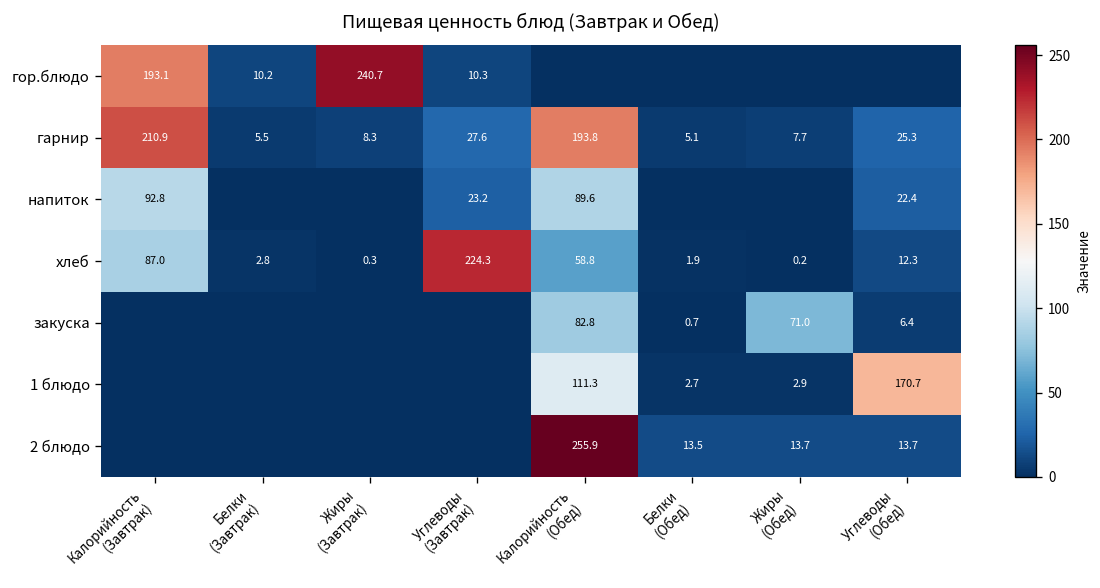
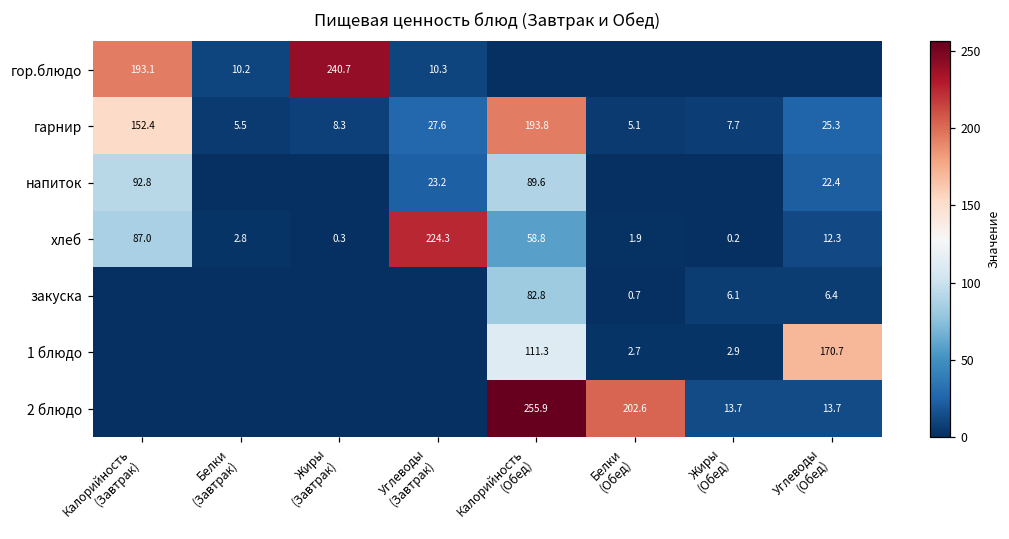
гарнир, Калорийность (Завтрак): 210.9 -> 152.4
закуска, Жиры (Обед): 71.0 -> 6.1
2 блюдо, Белки (Обед): 13.5 -> 202.6
